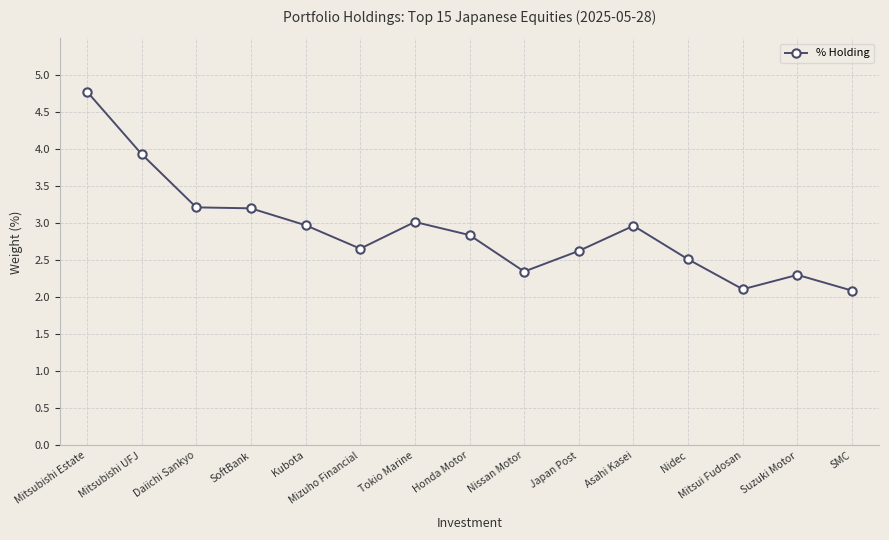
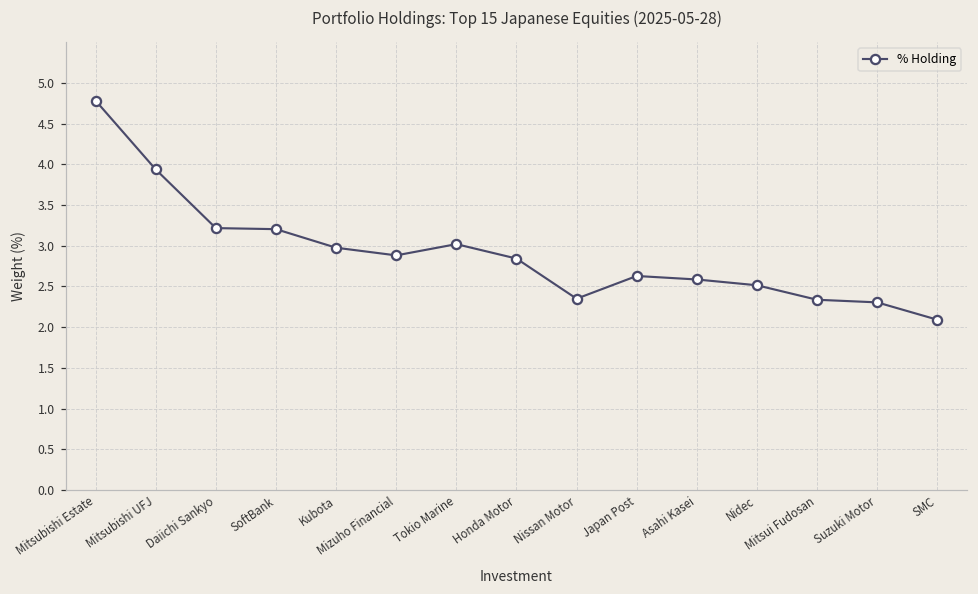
Mizuho Financial: 2.7 -> 2.9
Asahi Kasei: 3.0 -> 2.6
Mitsui Fudosan: 2.1 -> 2.3
